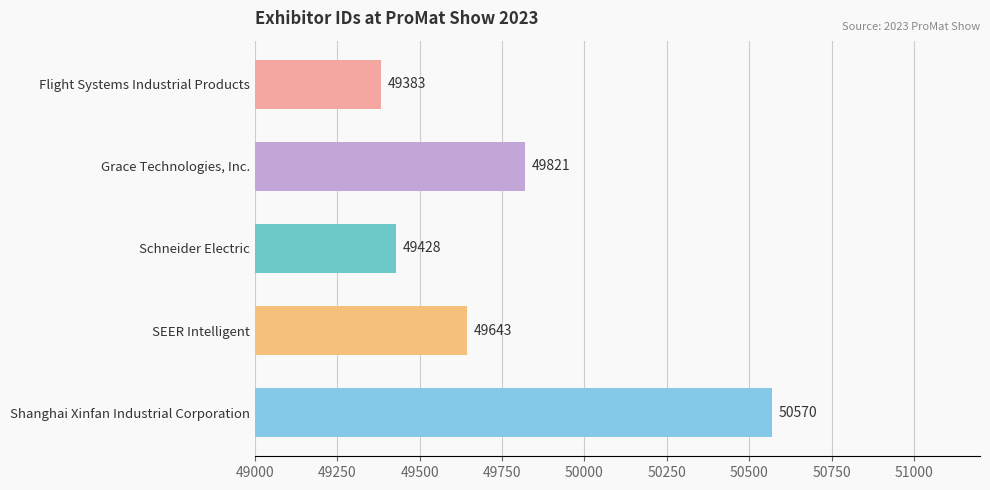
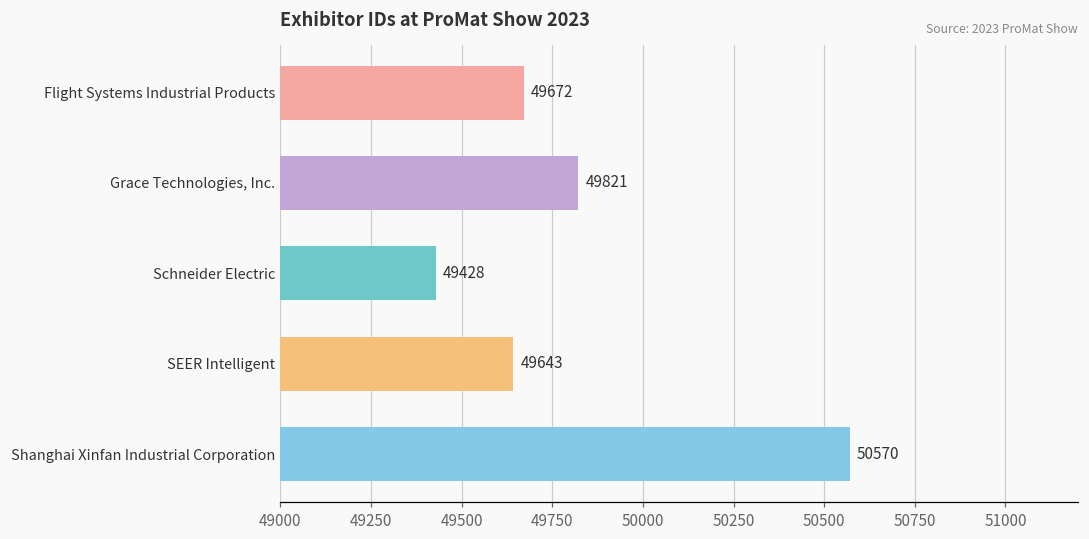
Flight Systems Industrial Products: 49383 -> 49672
